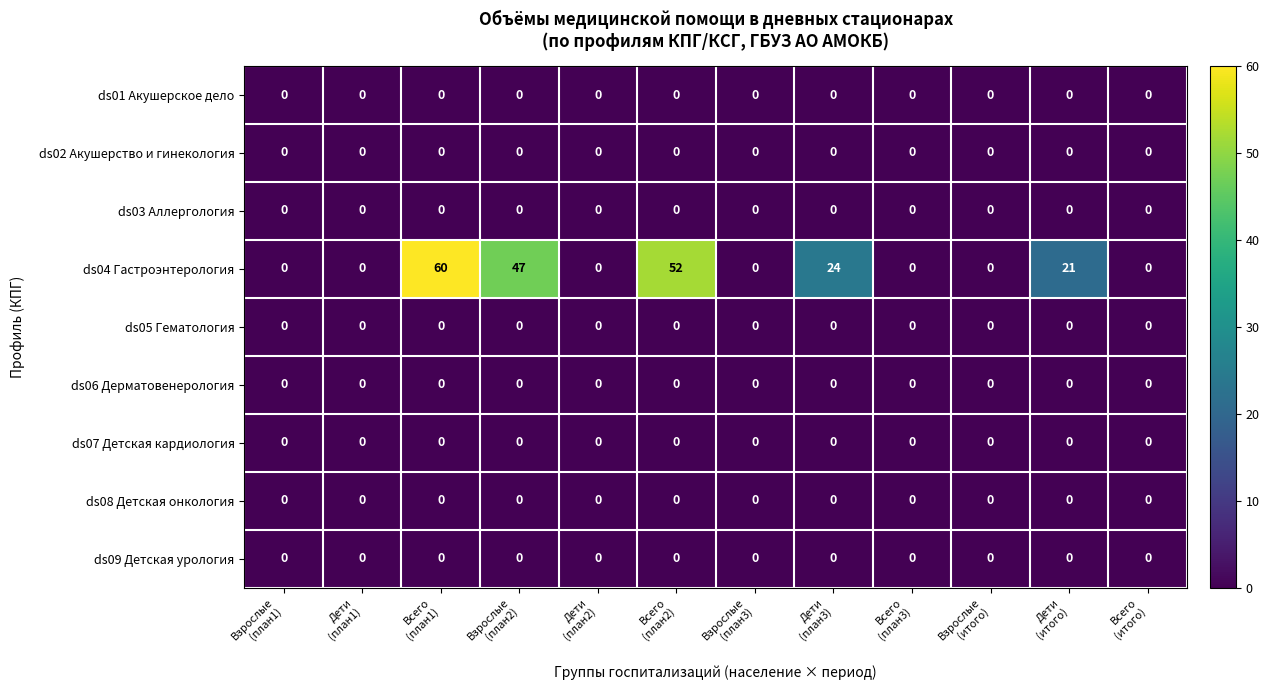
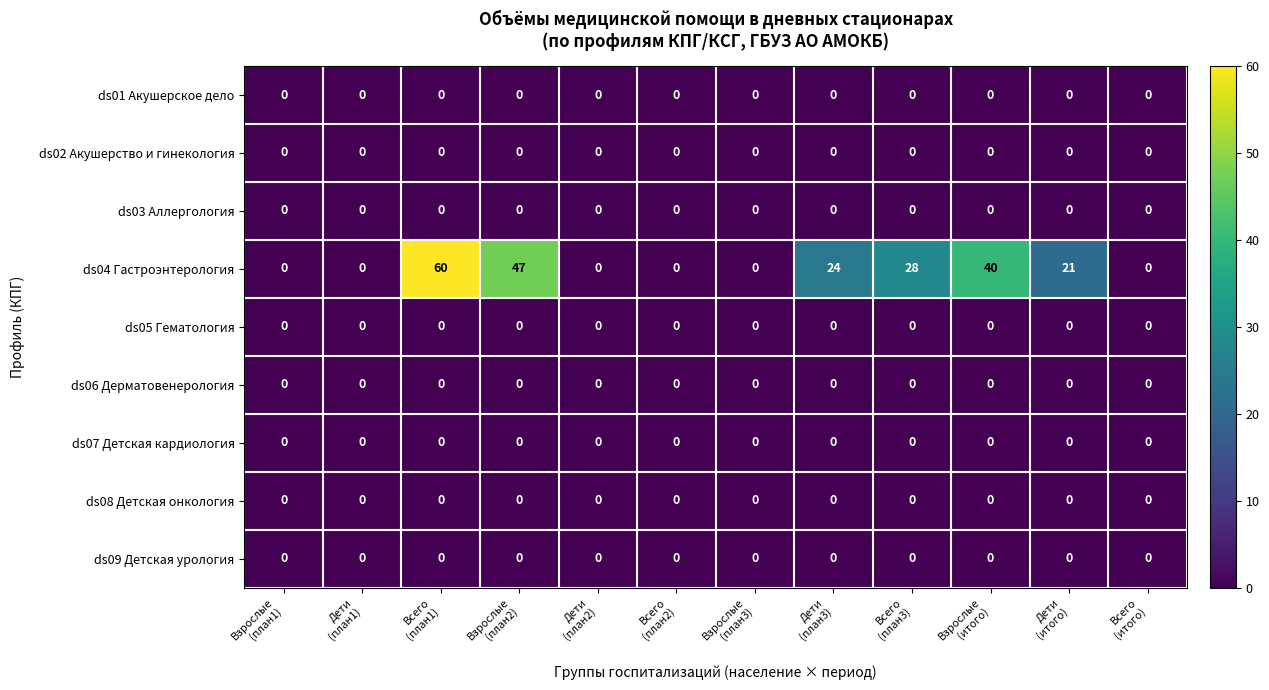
ds04 Гастроэнтерология, Всего (план2): 52 -> 0
ds04 Гастроэнтерология, Всего (план3): 0 -> 28
ds04 Гастроэнтерология, Взрослые (итого): 0 -> 40
